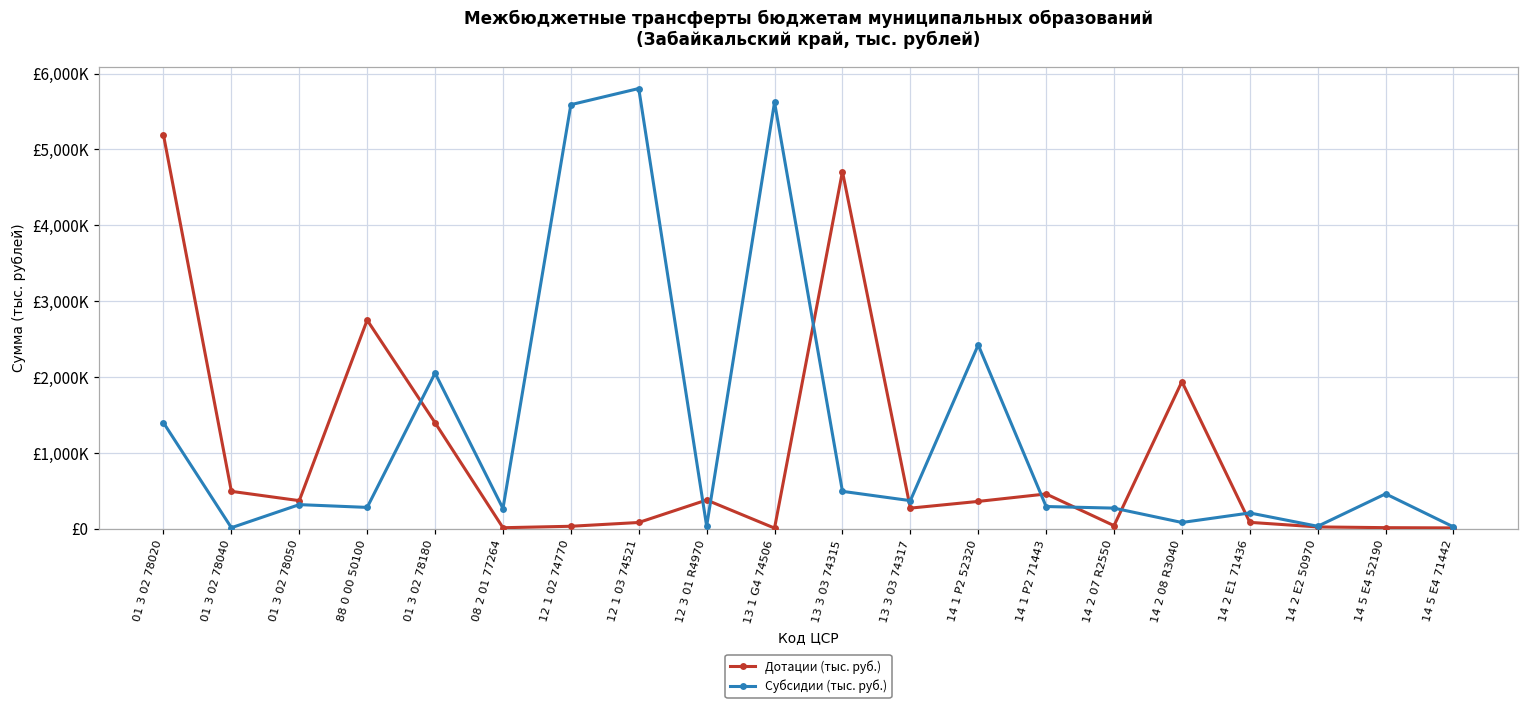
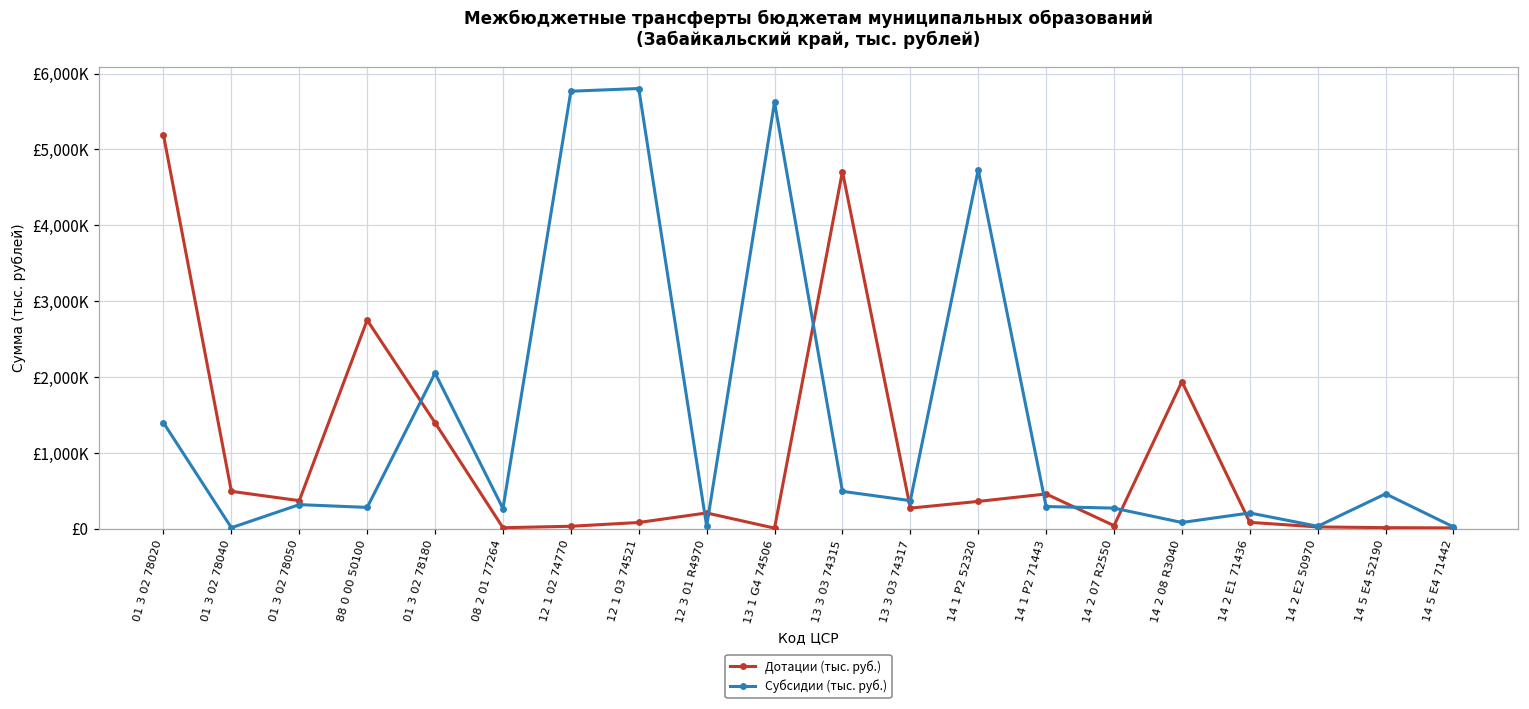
Субсидии (тыс. руб.), 12 1 02 74770: £5,600,000 -> £5,800,000
Дотации (тыс. руб.), 12 3 01 R4970: £400,000 -> £200,000
Субсидии (тыс. руб.), 14 1 P2 52320: £2,400,000 -> £4,700,000
